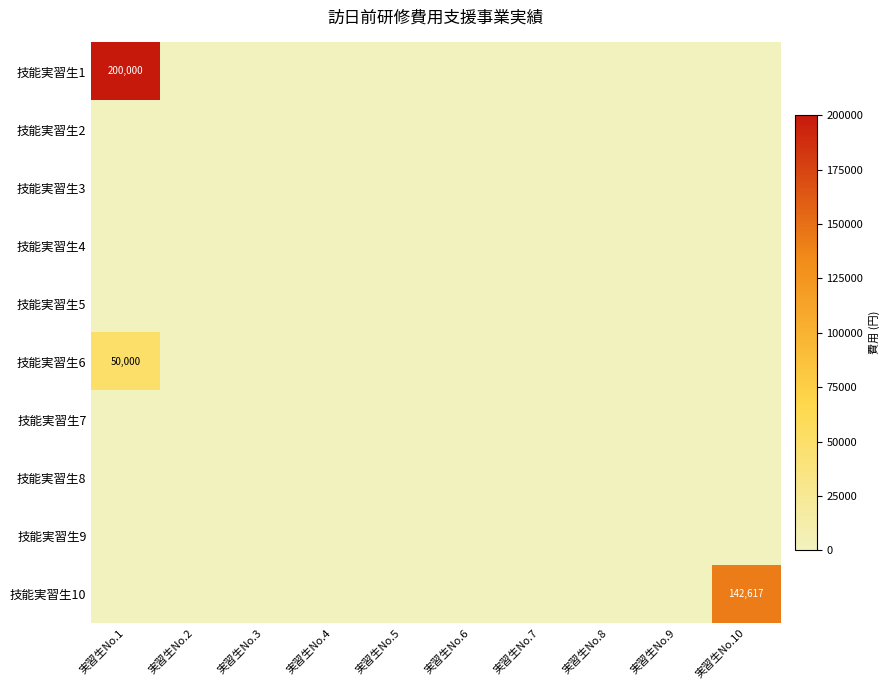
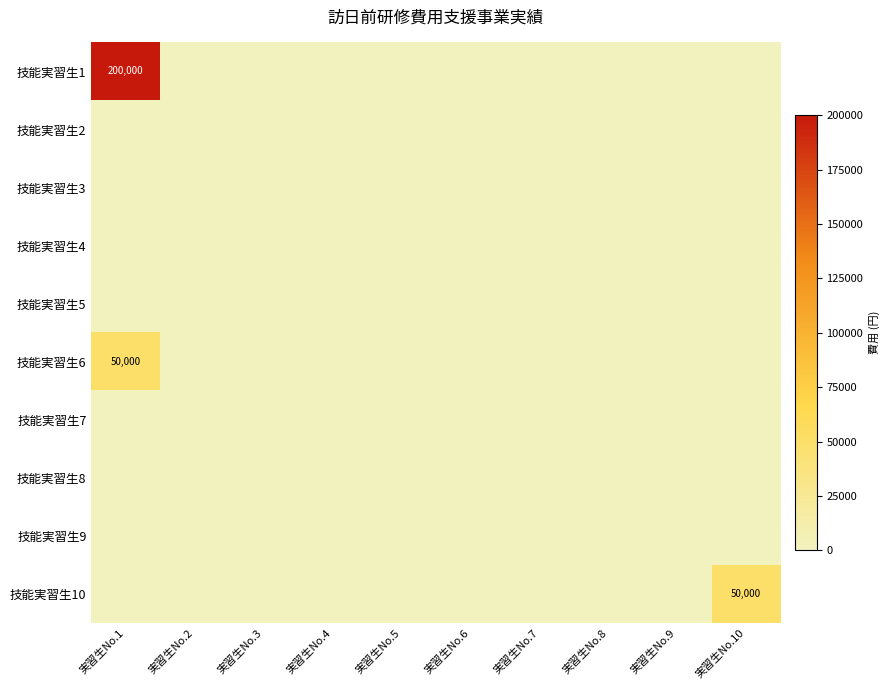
技能実習生10, 実習生No.10: 142,617 -> 50,000
